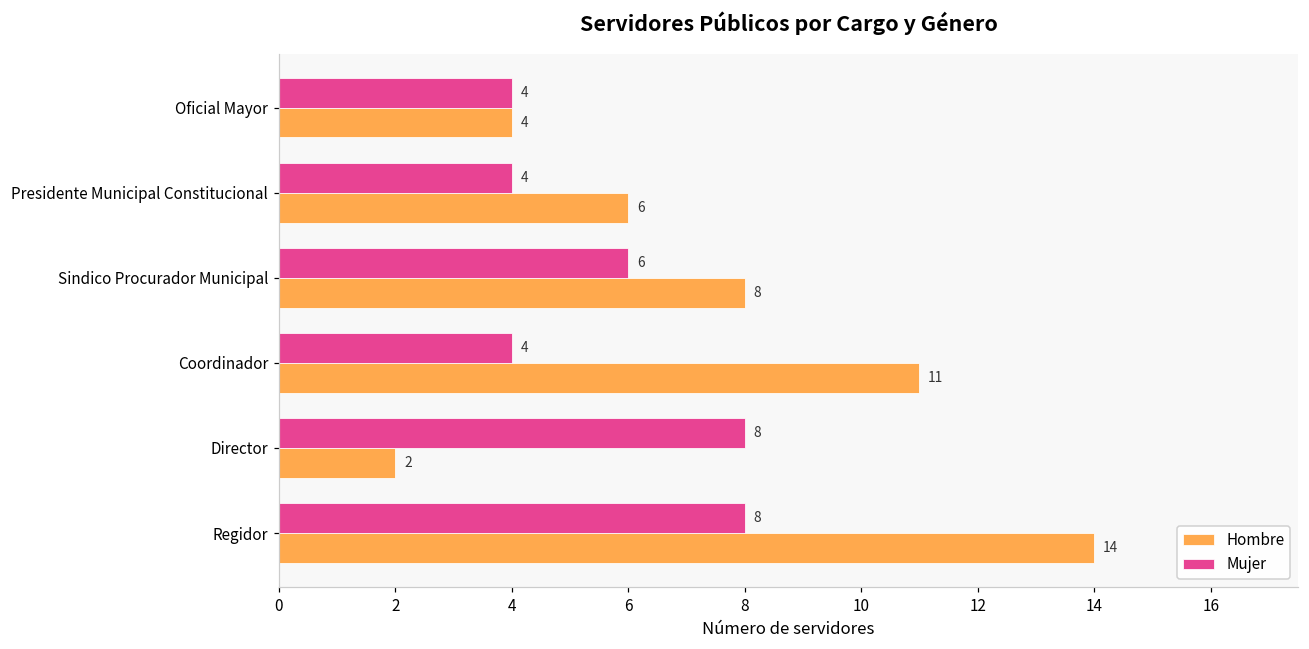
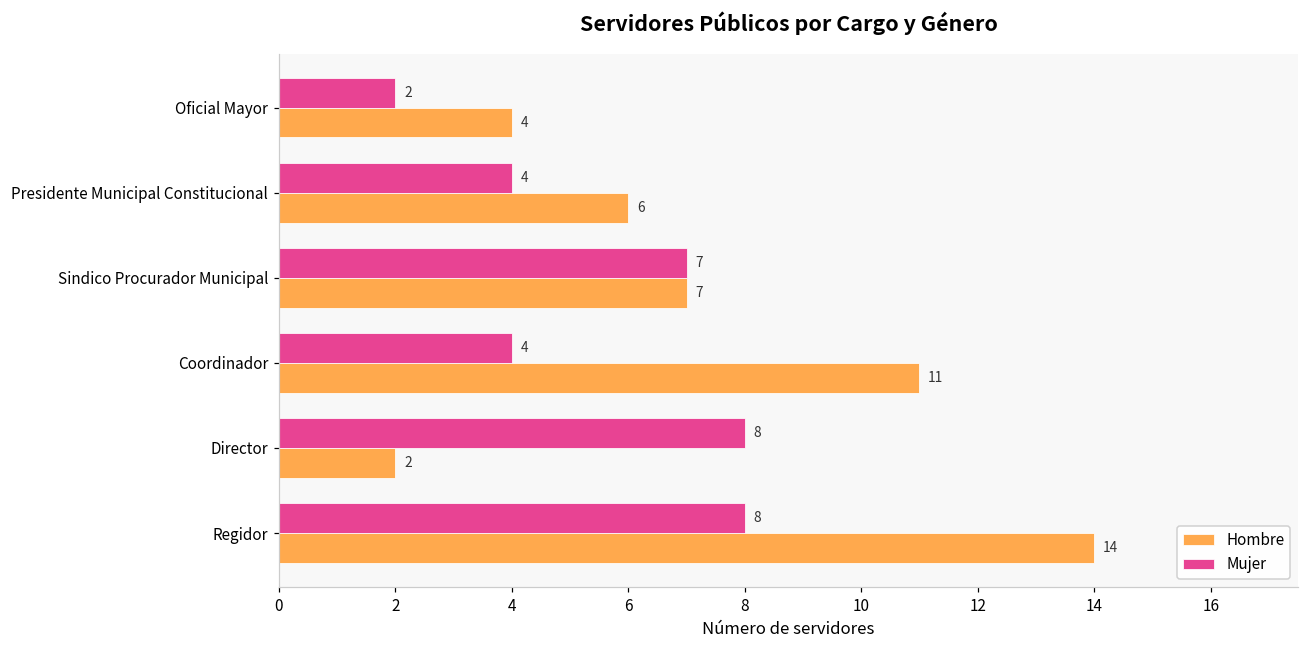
Mujer, Oficial Mayor: 4 -> 2
Mujer, Sindico Procurador Municipal: 6 -> 7
Hombre, Sindico Procurador Municipal: 8 -> 7
